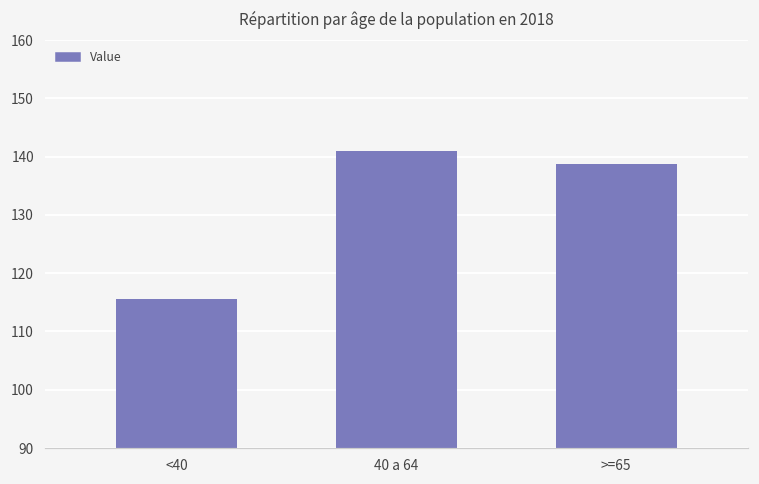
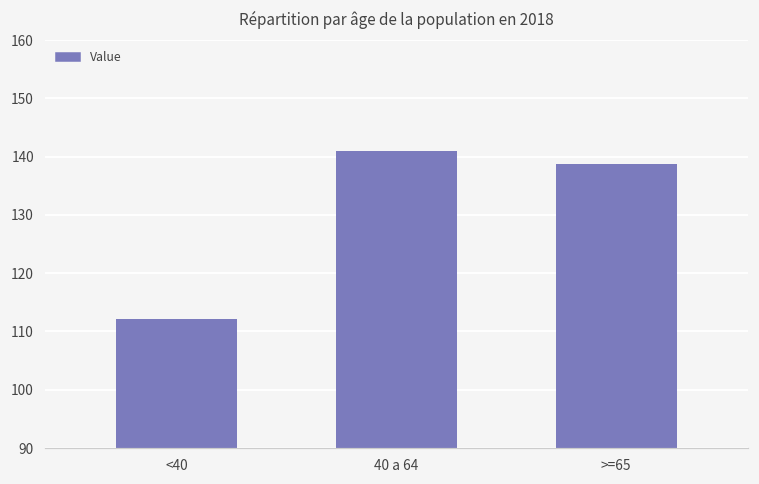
<40: 116 -> 112
